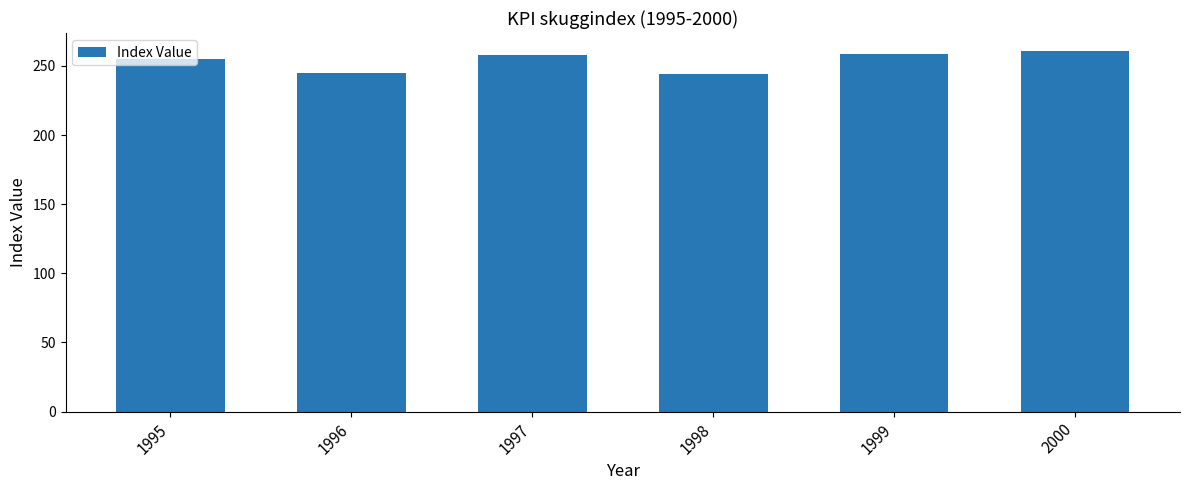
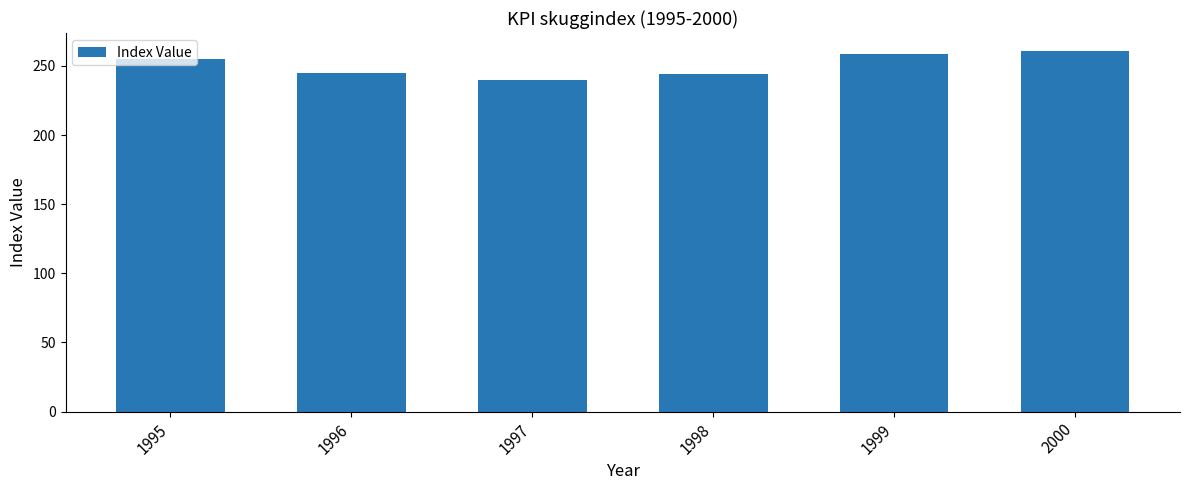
1997: 258 -> 240
